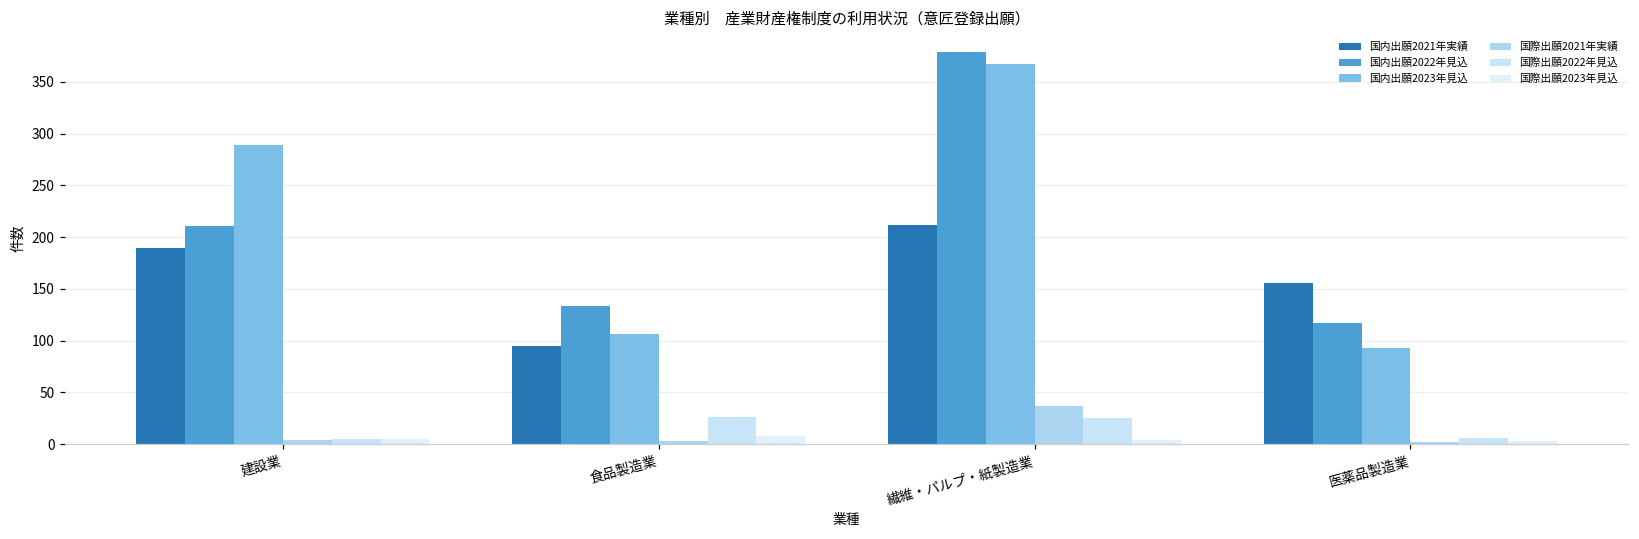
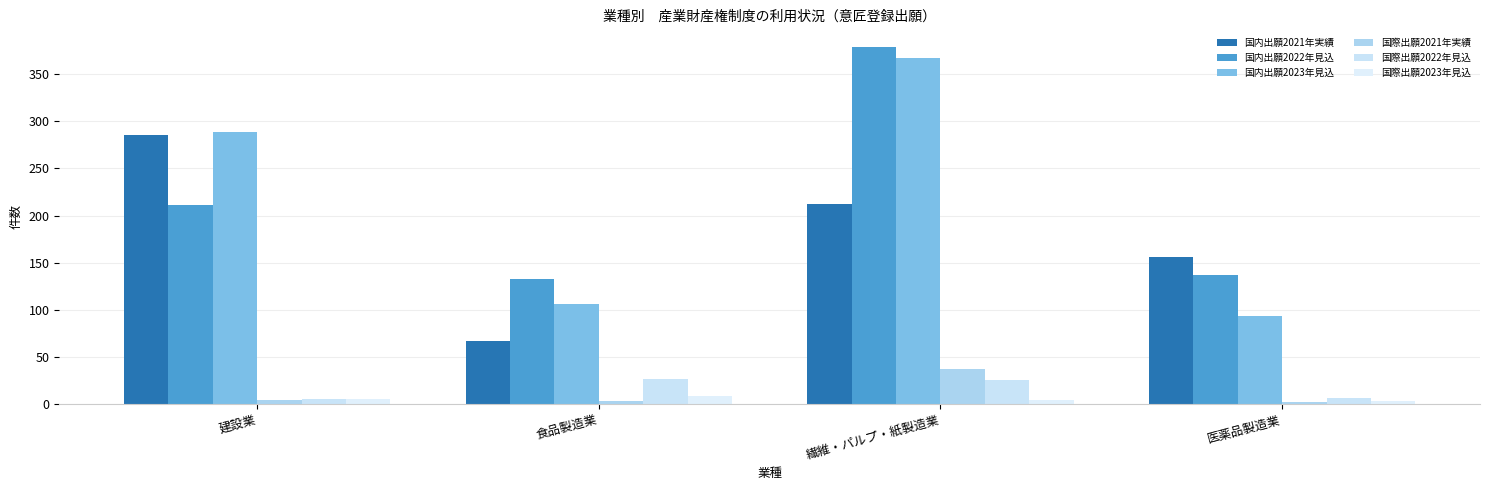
国内出願2021年実績, 建設業: 190 -> 290
国内出願2021年実績, 食品製造業: 100 -> 70
国内出願2022年見込, 医薬品製造業: 120 -> 140
